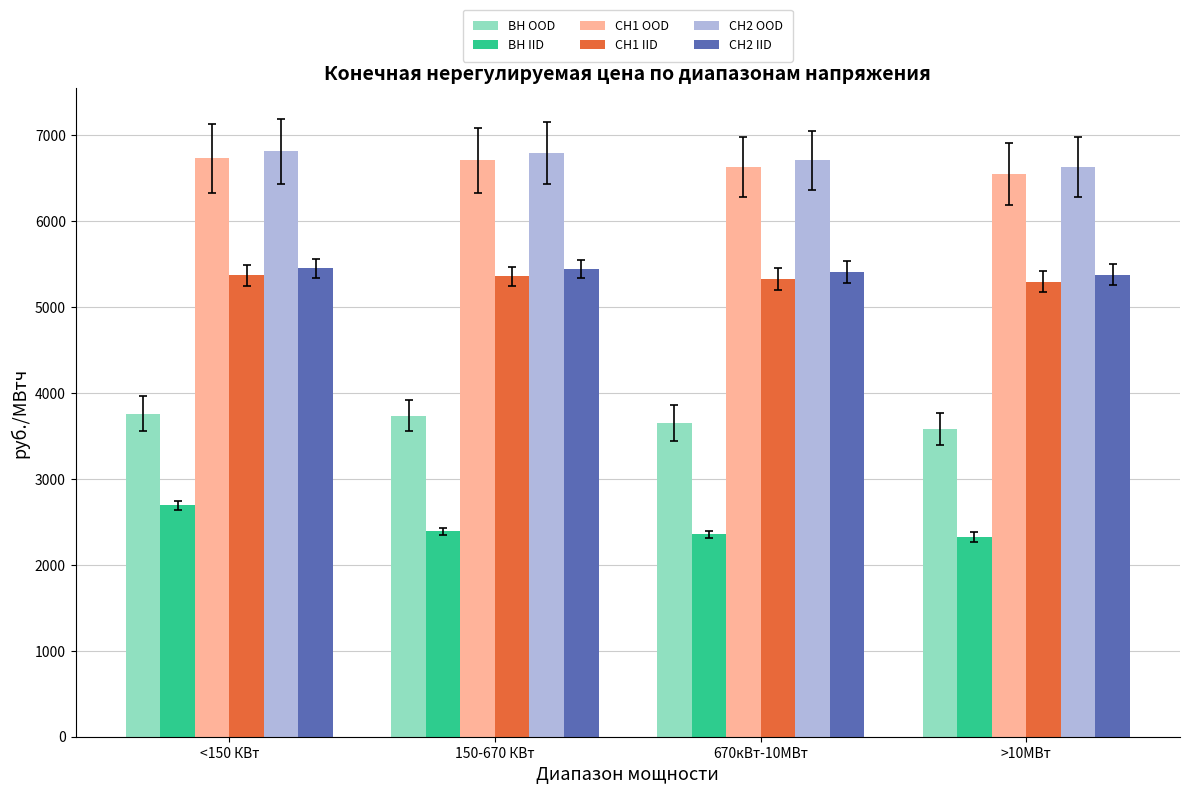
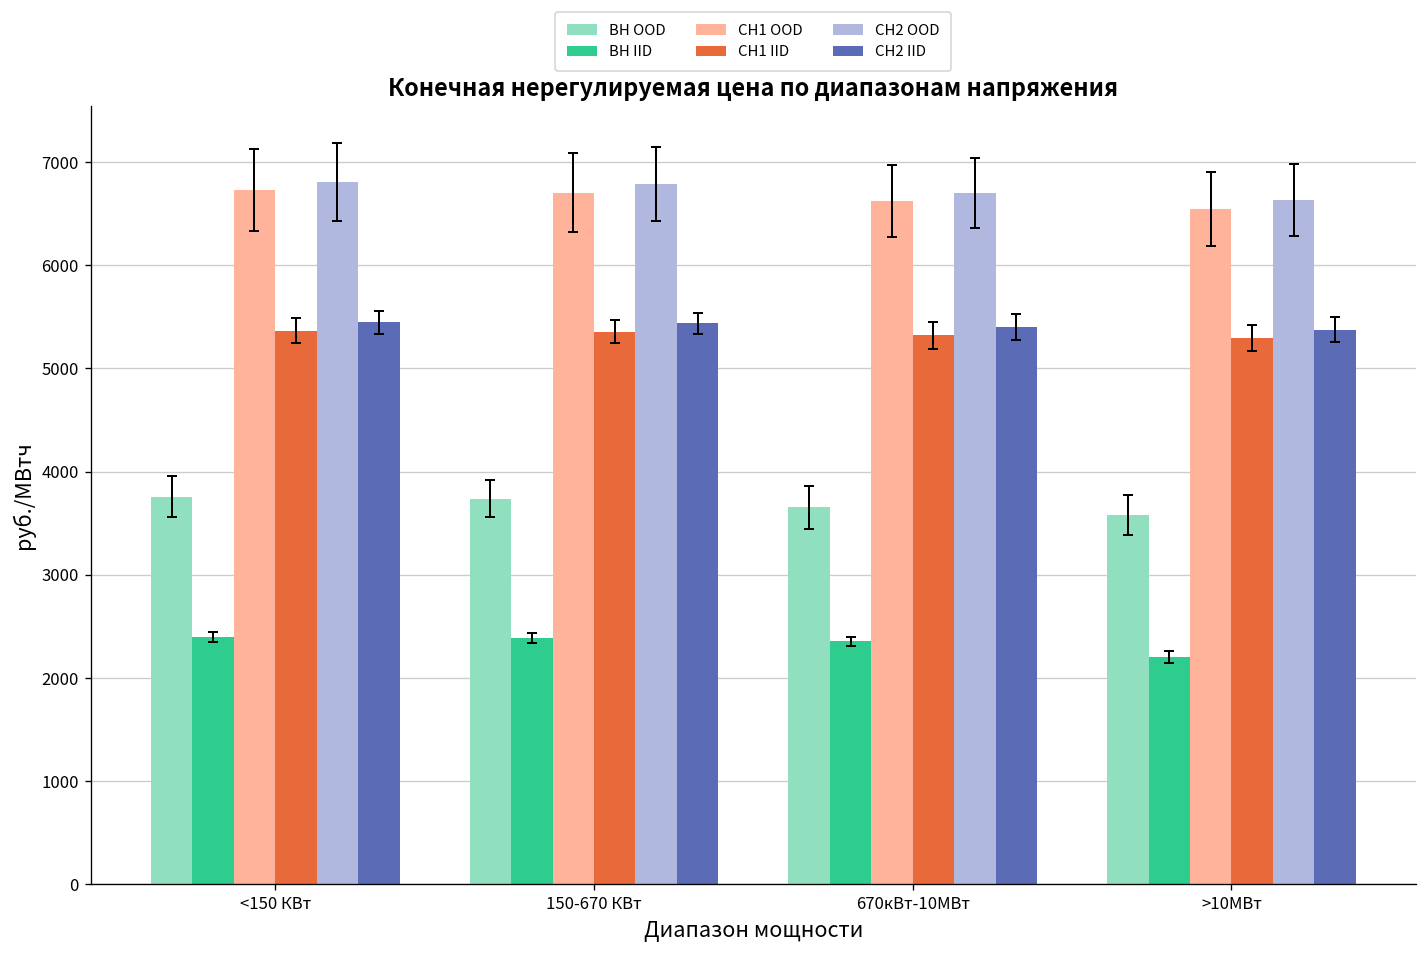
ВН IID, <150 КВт: 2700 -> 2400
ВН IID, >10МВт: 2300 -> 2200
